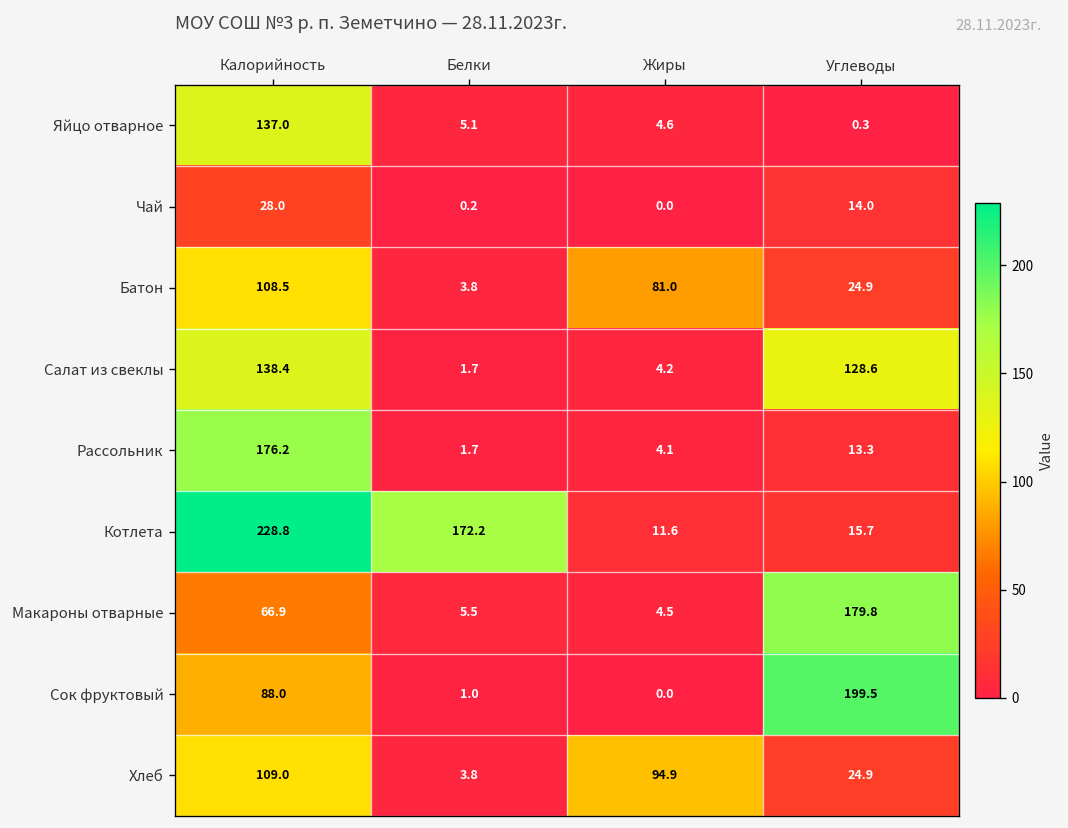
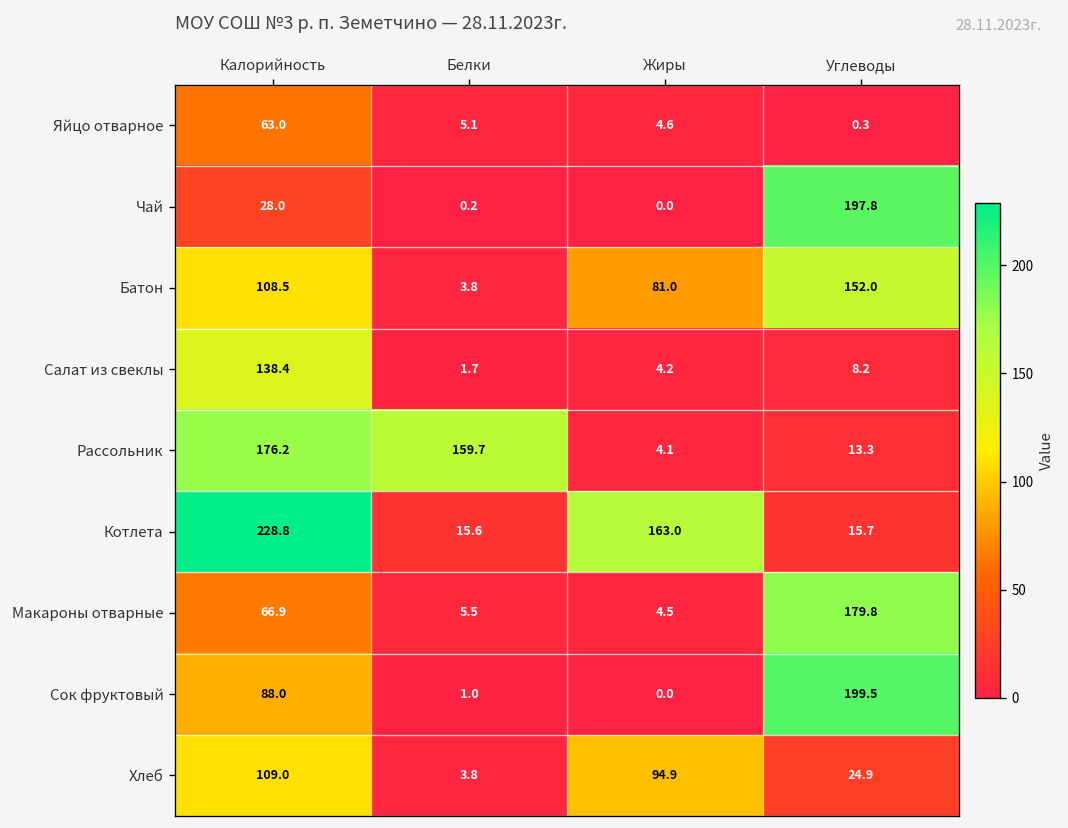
Яйцо отварное, Калорийность: 137.0 -> 63.0
Чай, Углеводы: 14.0 -> 197.8
Батон, Углеводы: 24.9 -> 152.0
Салат из свеклы, Углеводы: 128.6 -> 8.2
Рассольник, Белки: 1.7 -> 159.7
Котлета, Белки: 172.2 -> 15.6
Котлета, Жиры: 11.6 -> 163.0
